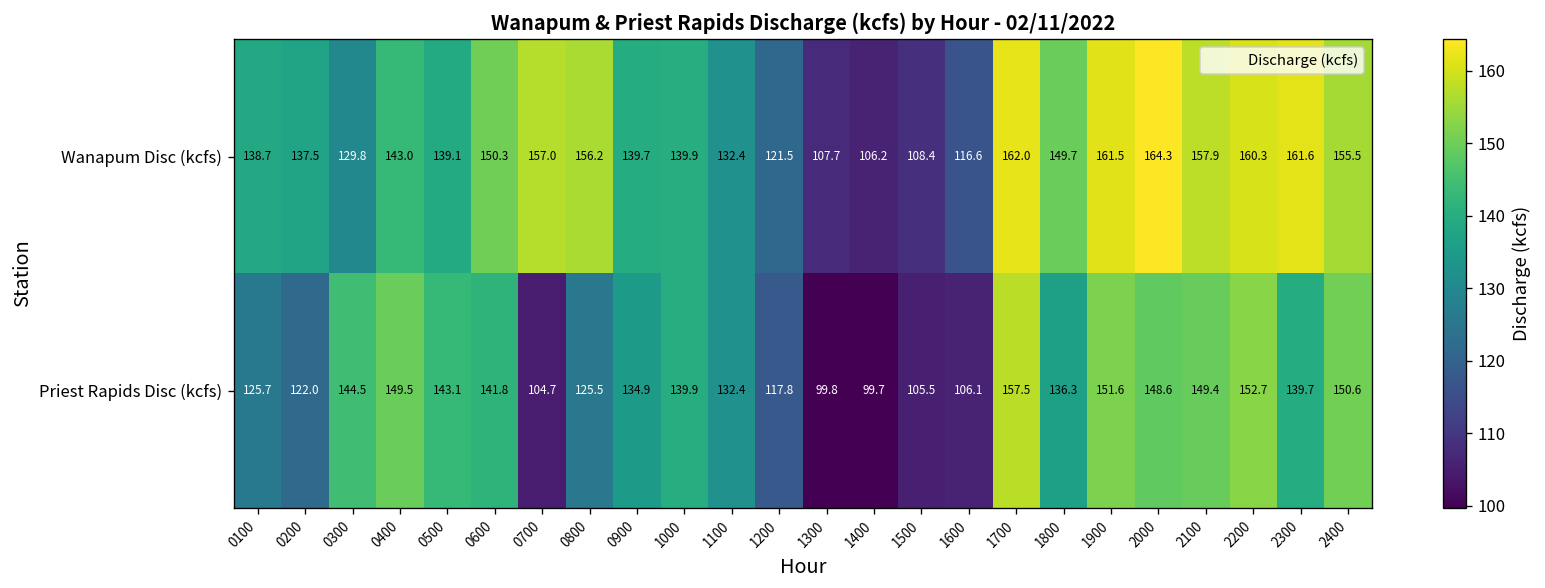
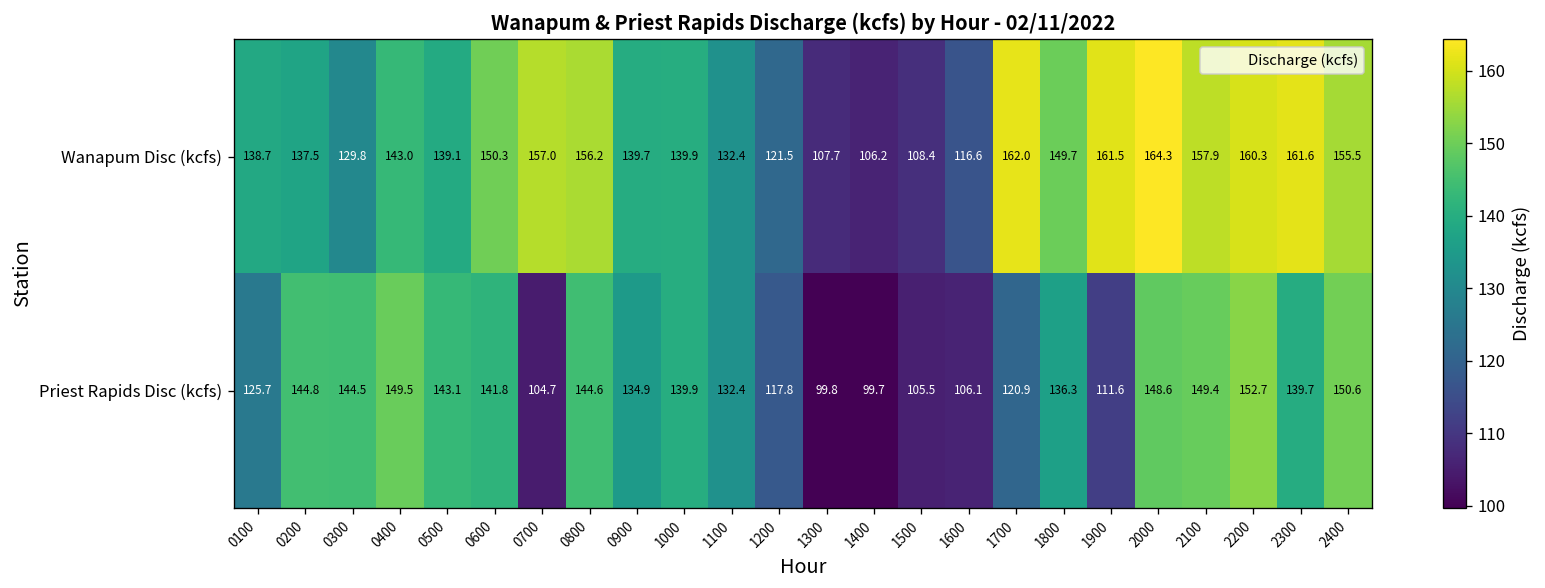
Priest Rapids Disc (kcfs), 0200: 122.0 -> 144.8
Priest Rapids Disc (kcfs), 0800: 125.5 -> 144.6
Priest Rapids Disc (kcfs), 1700: 157.5 -> 120.9
Priest Rapids Disc (kcfs), 1900: 151.6 -> 111.6
